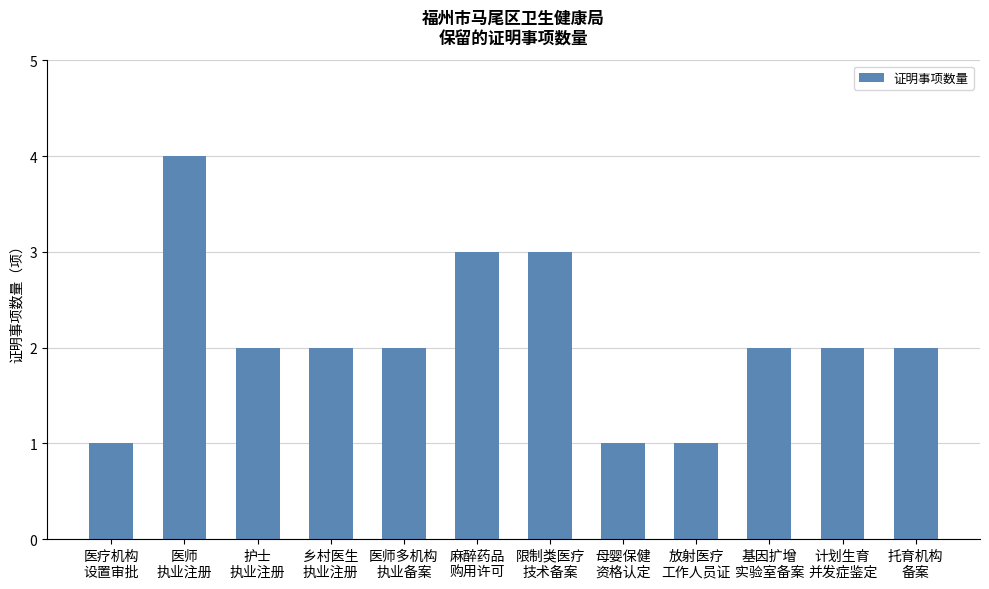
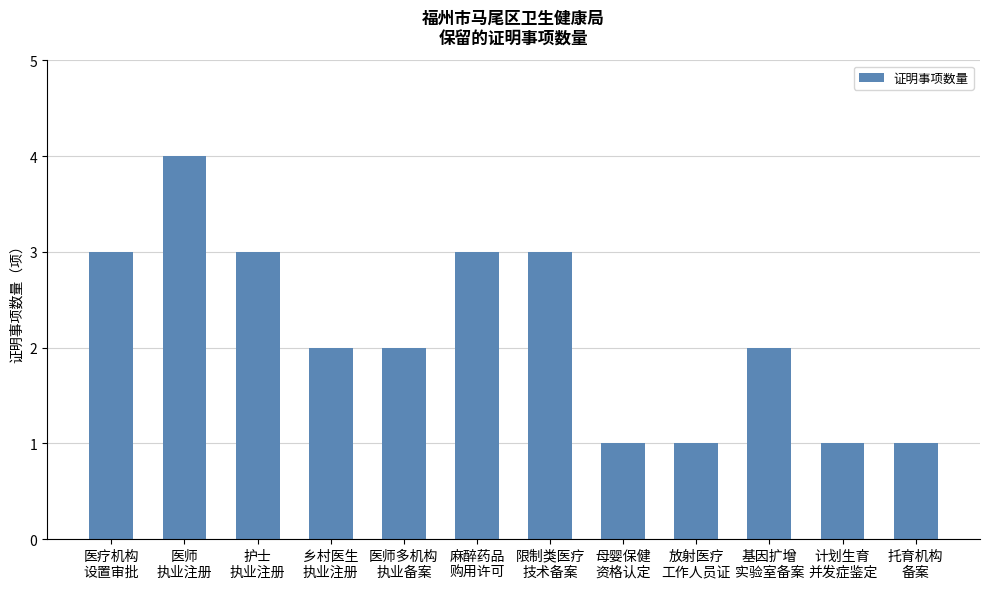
医疗机构 设置审批: 1 -> 3
护士 执业注册: 2 -> 3
计划生育 并发症鉴定: 2 -> 1
托育机构 备案: 2 -> 1
